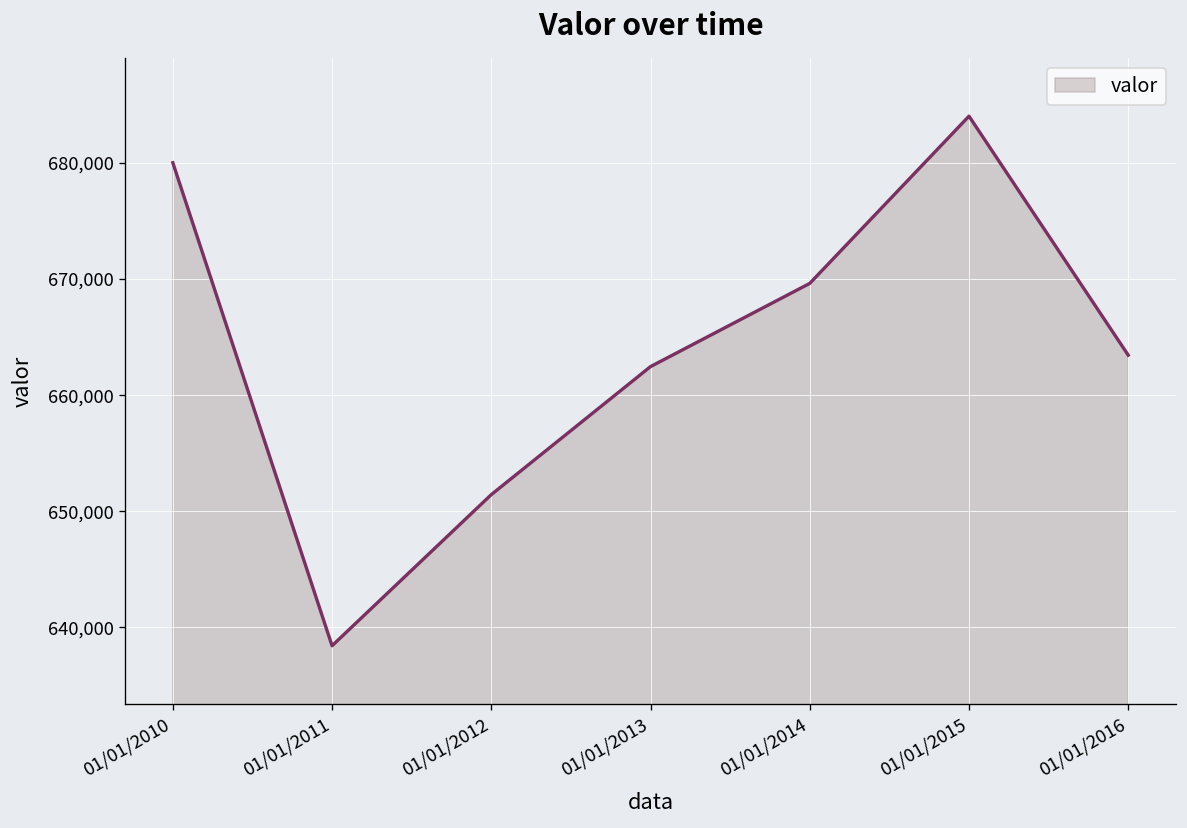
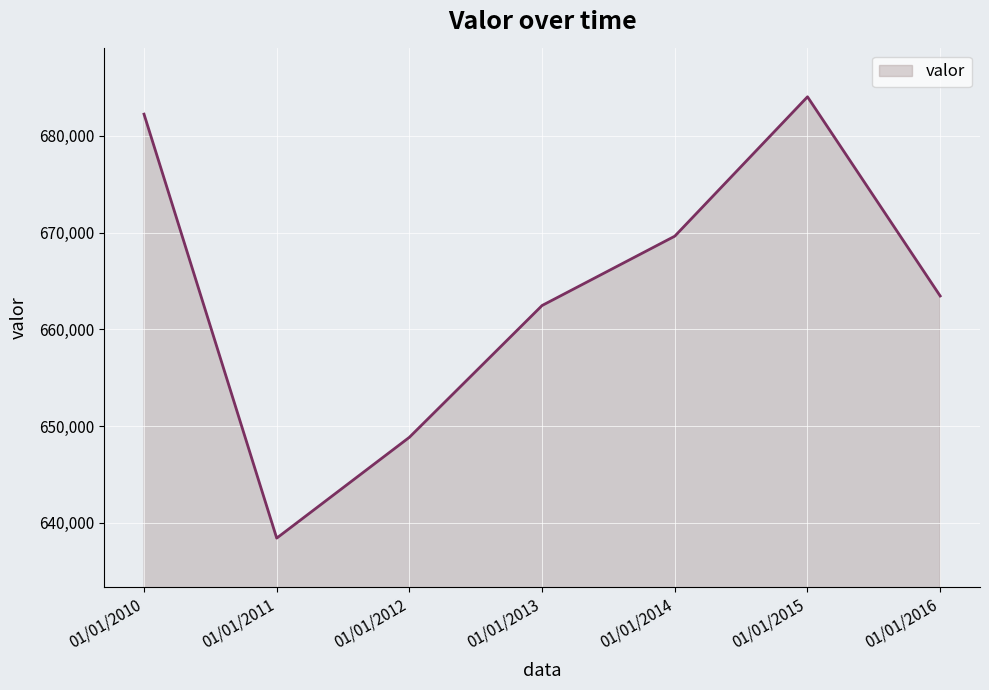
01/01/2010: 680,000 -> 682,000
01/01/2012: 651,000 -> 649,000
